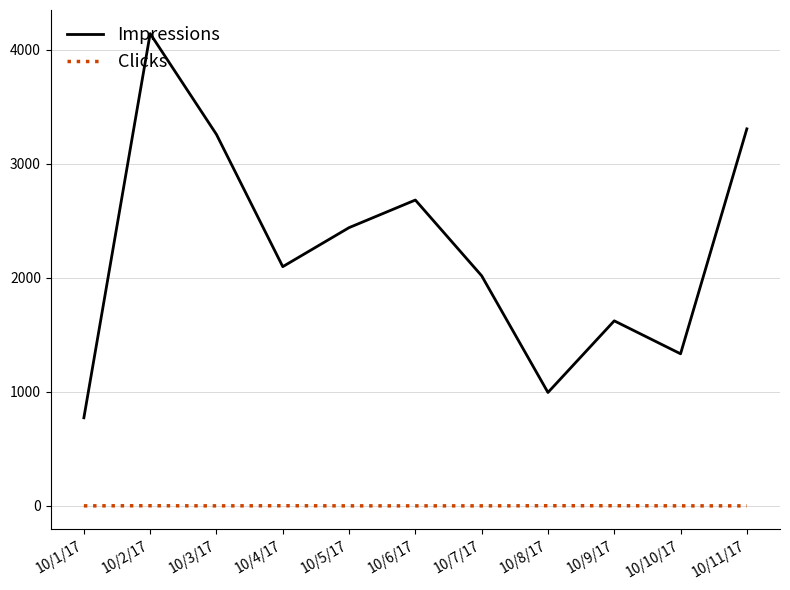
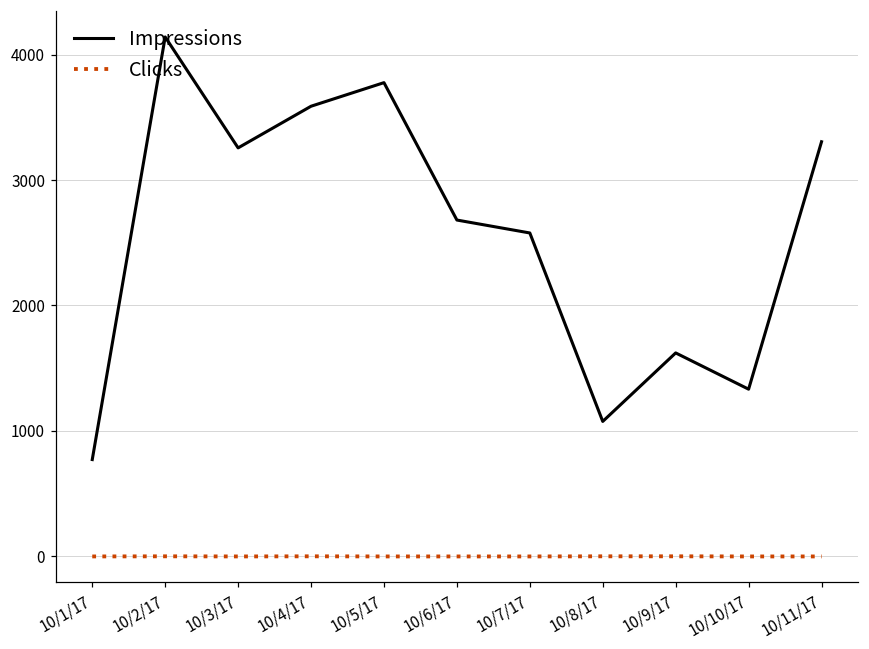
Impressions, 10/4/17: 2100 -> 3590
Impressions, 10/5/17: 2440 -> 3780
Impressions, 10/7/17: 2020 -> 2580
Impressions, 10/8/17: 990 -> 1080
